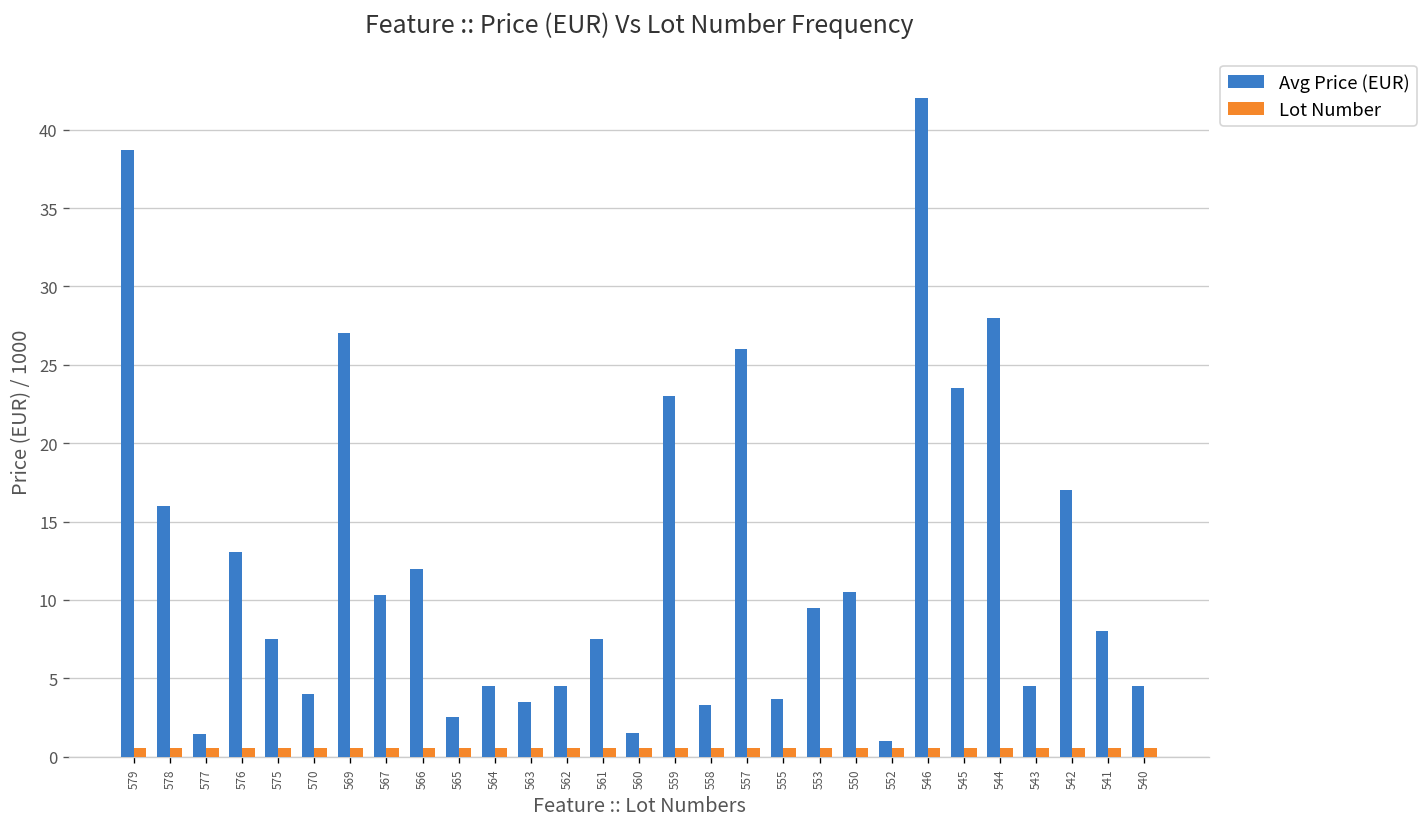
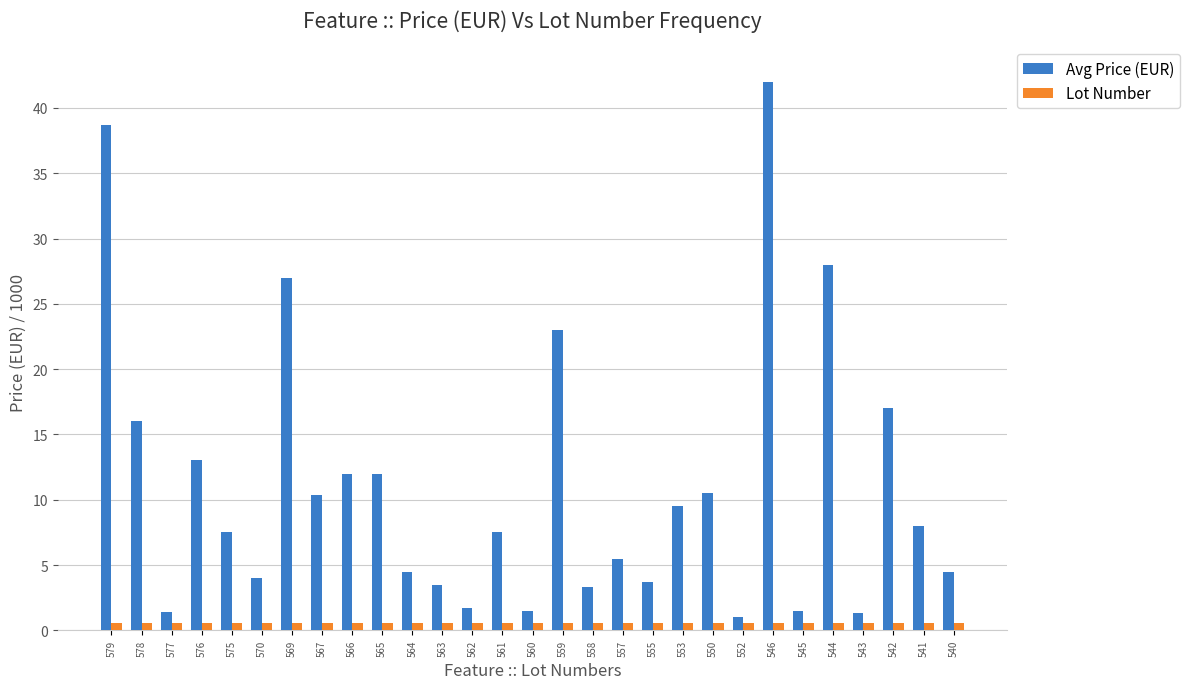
Avg Price (EUR), 565: 2.5 -> 12.0
Avg Price (EUR), 562: 4.5 -> 1.7
Avg Price (EUR), 557: 26.0 -> 5.5
Avg Price (EUR), 545: 23.6 -> 1.5
Avg Price (EUR), 543: 4.5 -> 1.4
